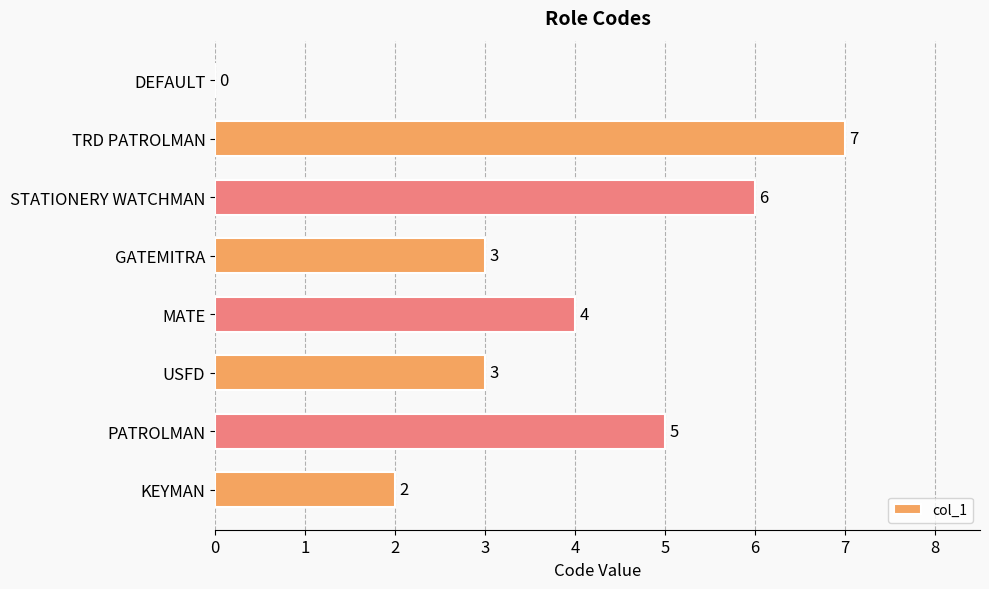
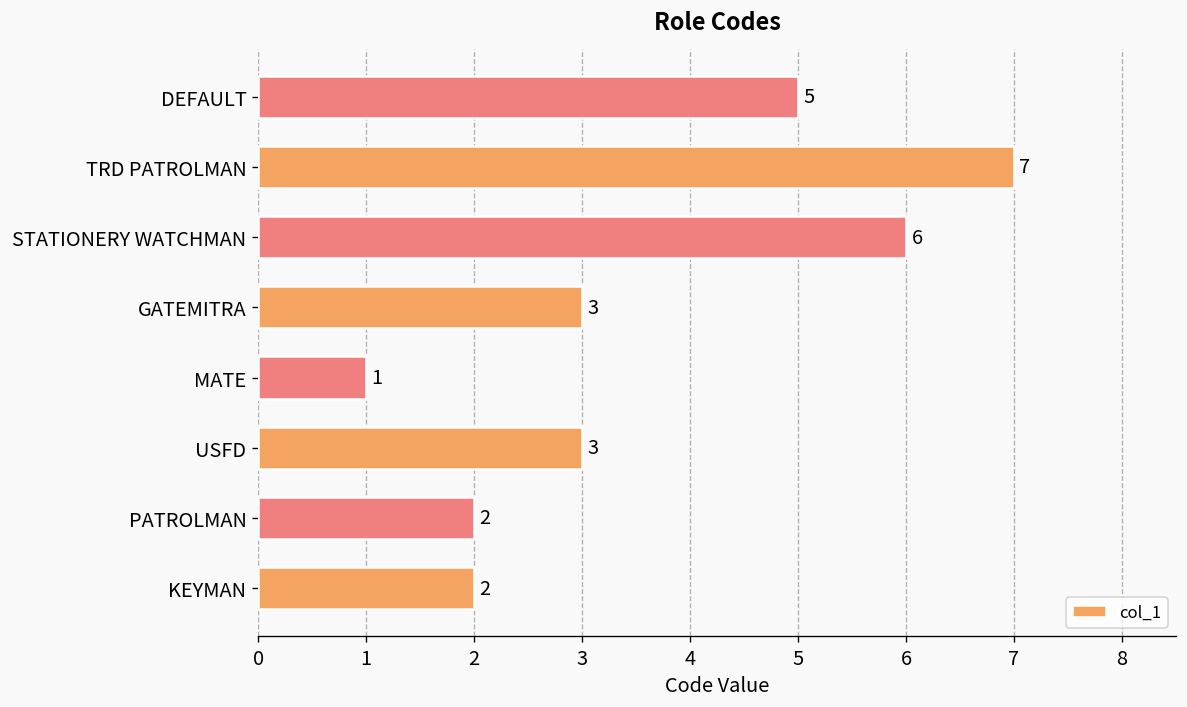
DEFAULT: 0 -> 5
MATE: 4 -> 1
PATROLMAN: 5 -> 2
